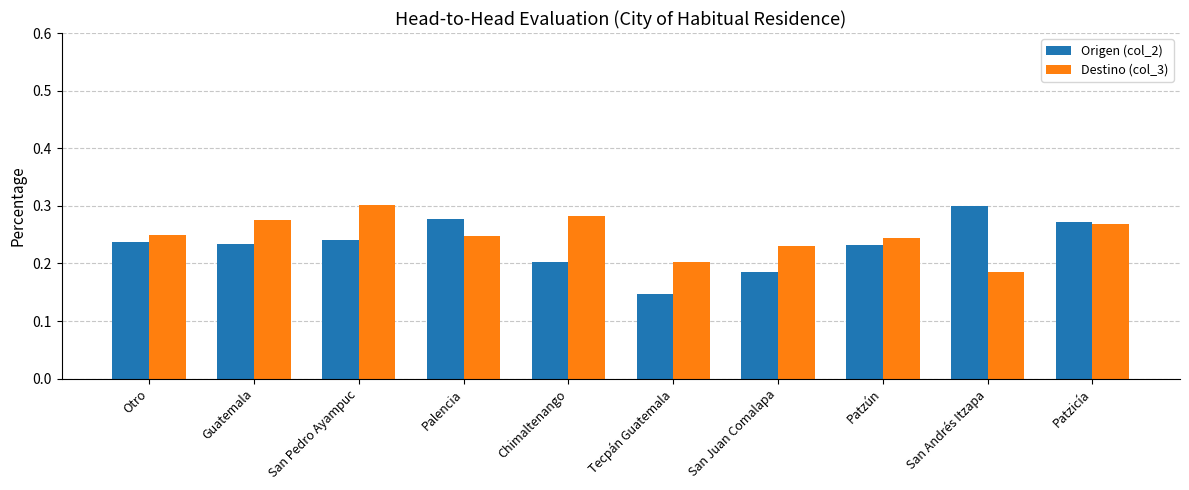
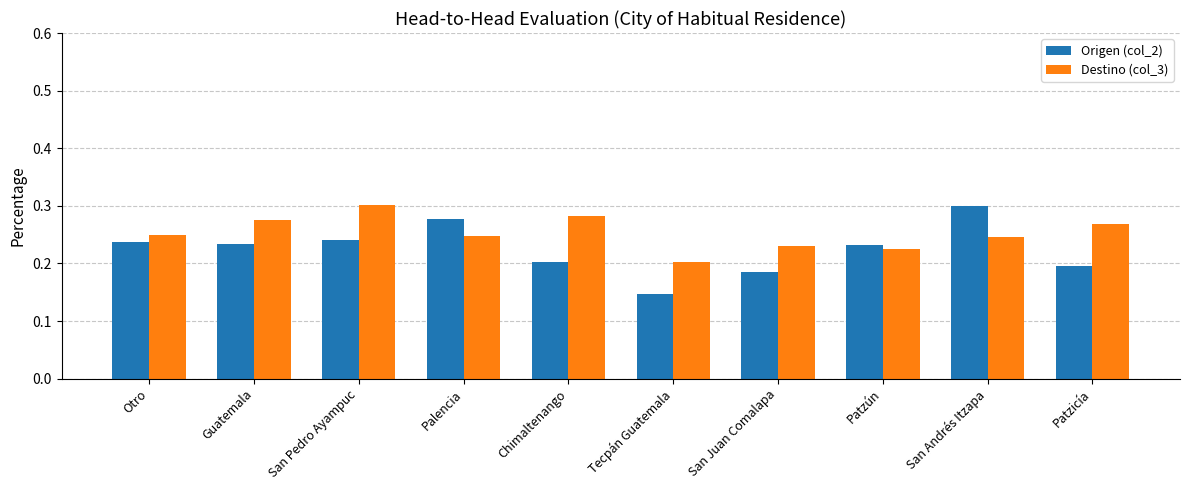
Destino (col_3), Patzún: 0.24 -> 0.23
Destino (col_3), San Andrés Itzapa: 0.19 -> 0.25
Origen (col_2), Patzicía: 0.27 -> 0.20
